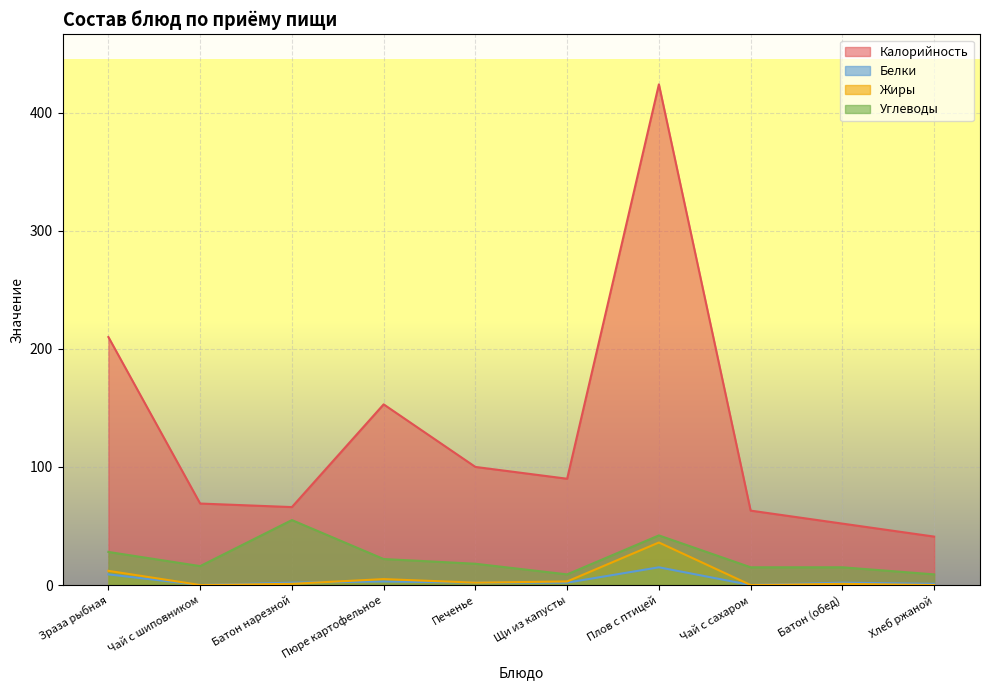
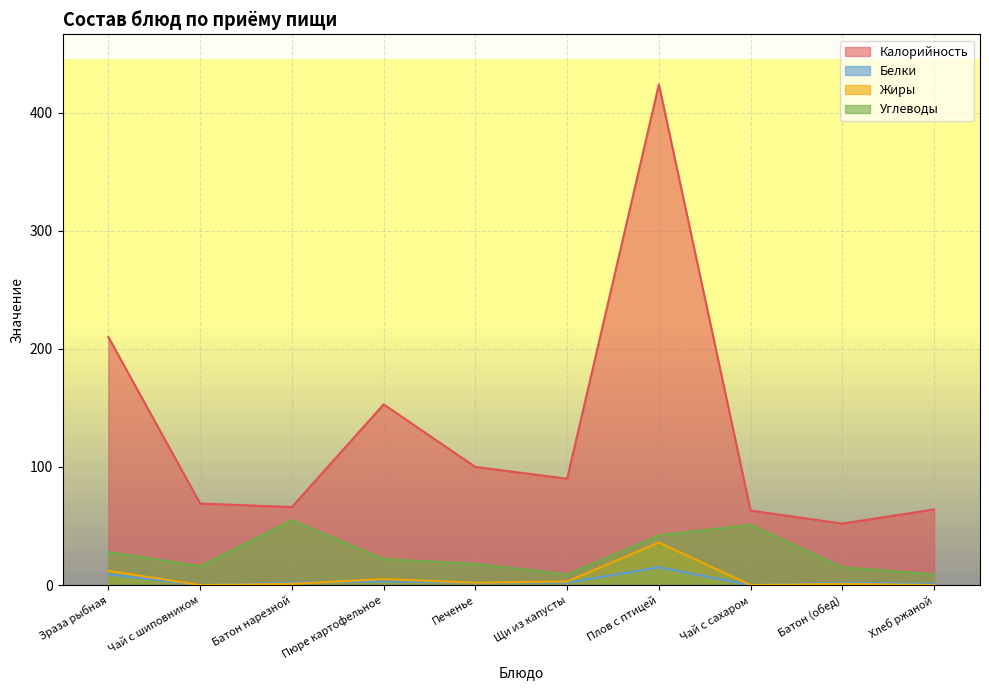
Углеводы, Чай с сахаром: 15 -> 51
Калорийность, Хлеб ржаной: 41 -> 64
